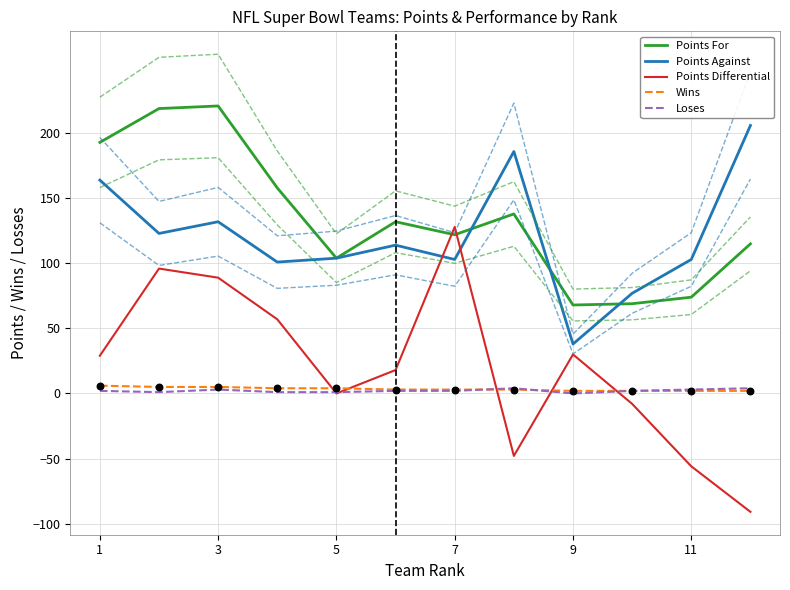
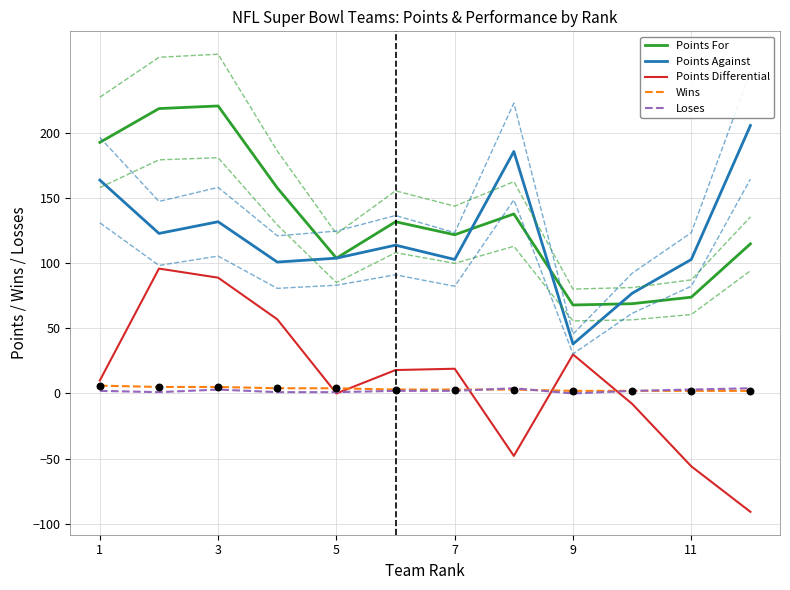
Points Differential, 1: 29 -> 10
Points Differential, 7: 128 -> 19
